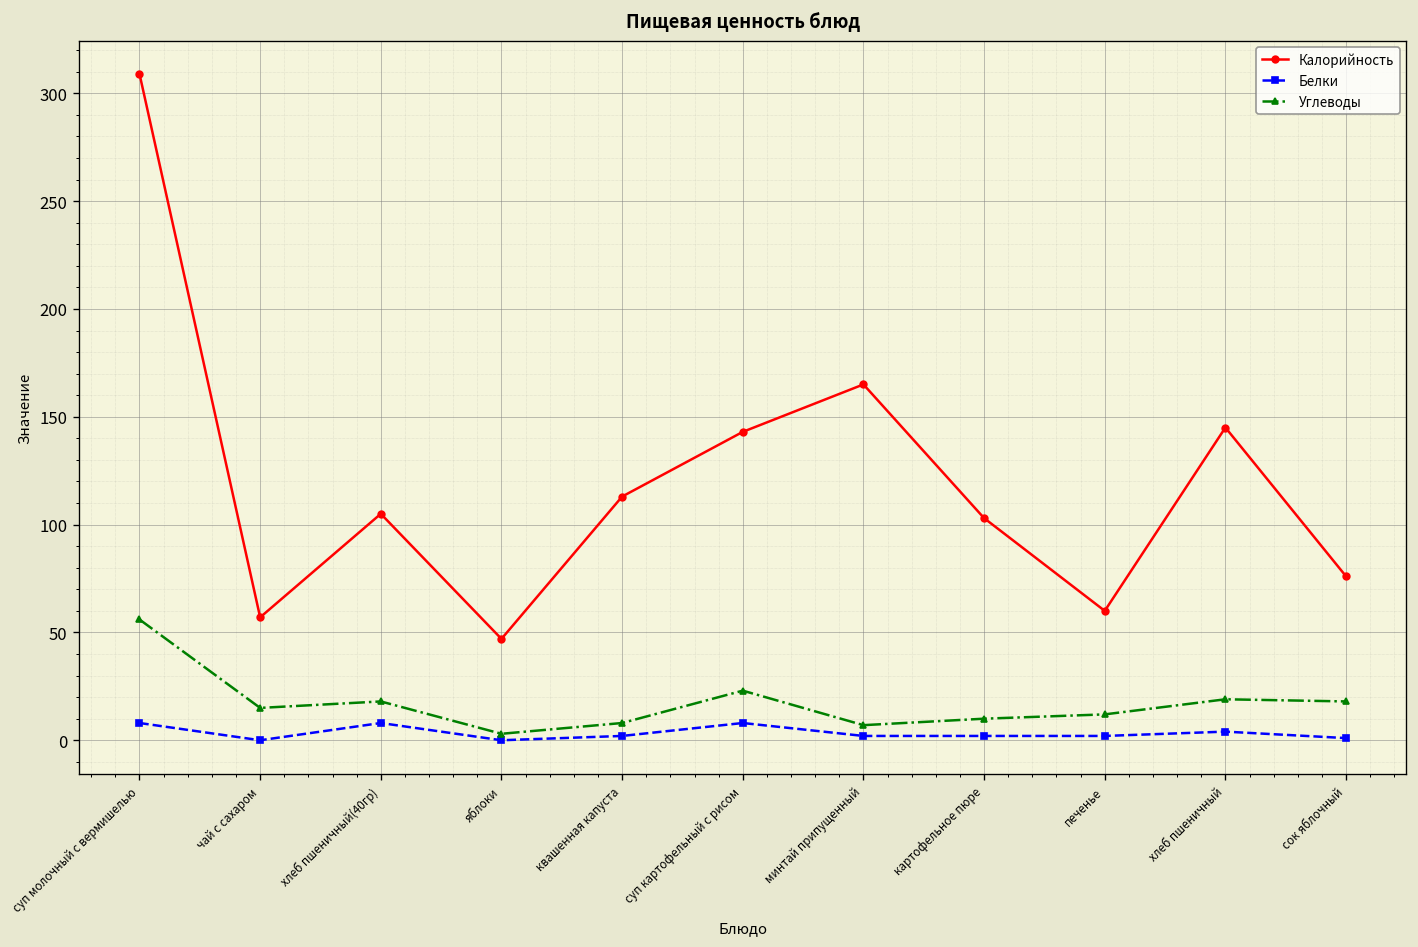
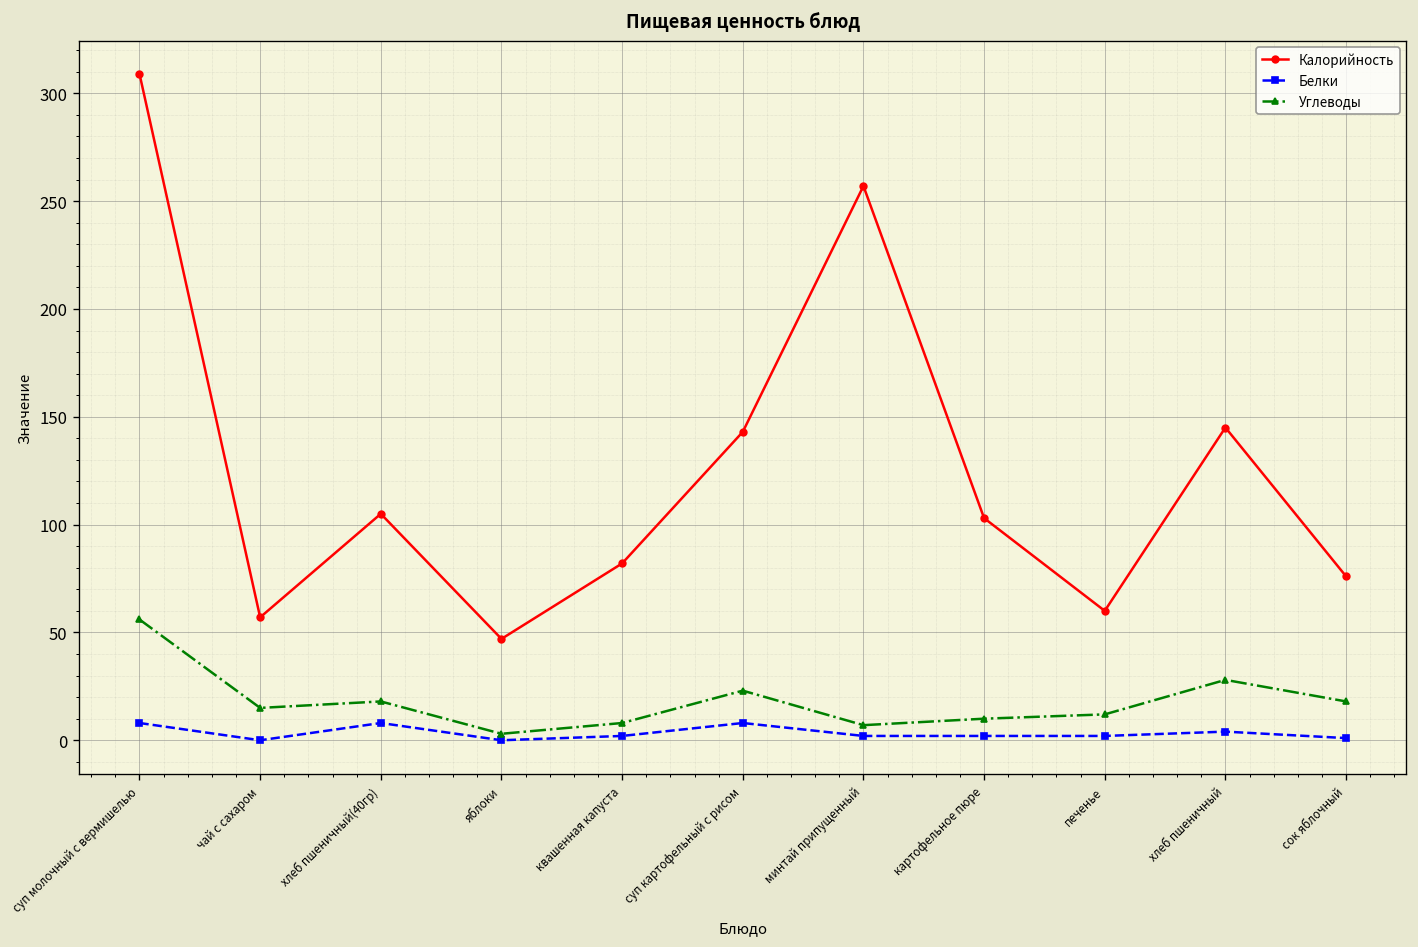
Калорийность, квашенная капуста: 113 -> 82
Калорийность, минтай припущенный: 165 -> 257
Углеводы, хлеб пшеничный: 19 -> 28
